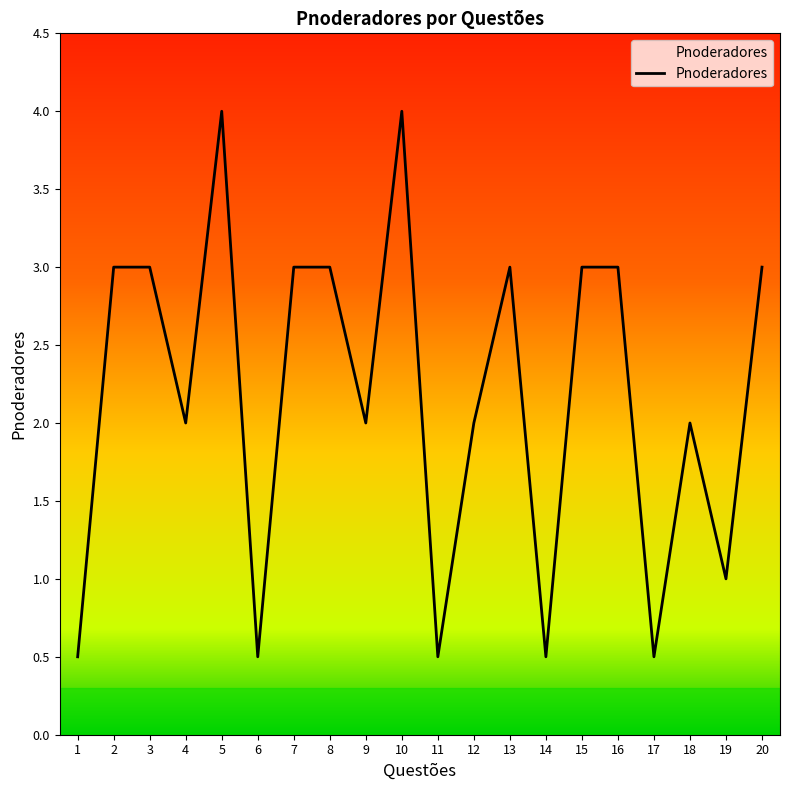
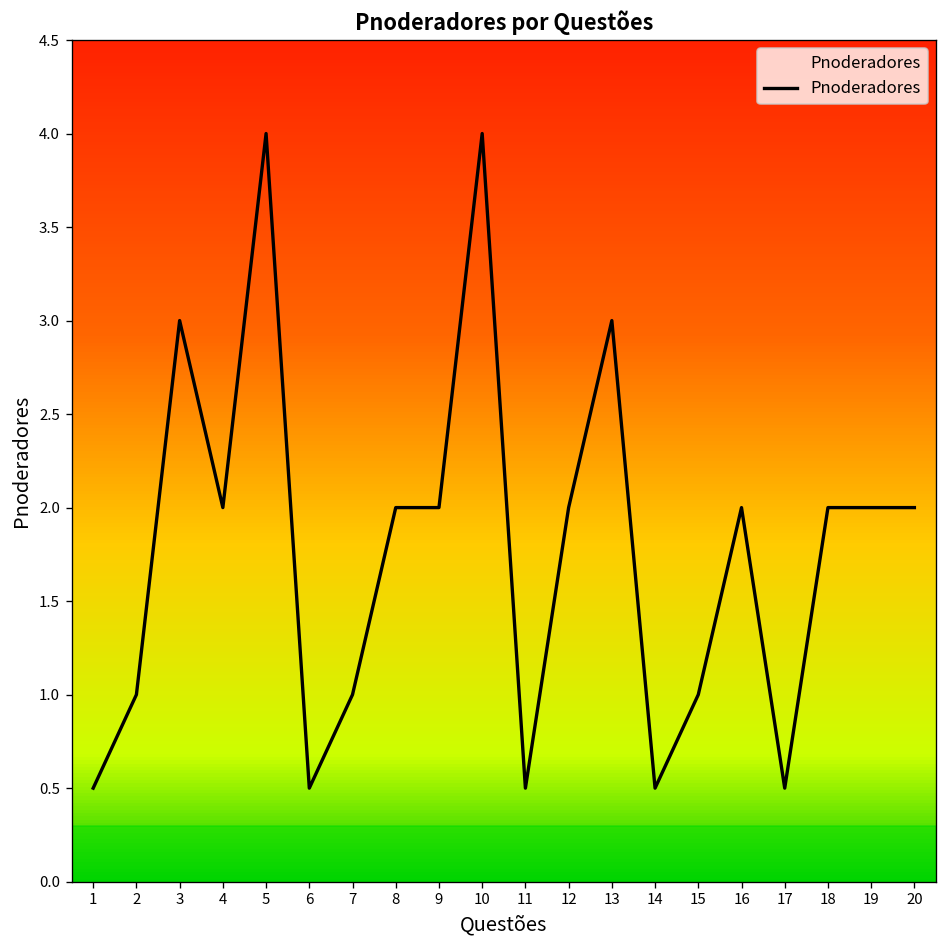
2: 3 -> 1
7: 3 -> 1
8: 3 -> 2
15: 3 -> 1
16: 3 -> 2
19: 1 -> 2
20: 3 -> 2
